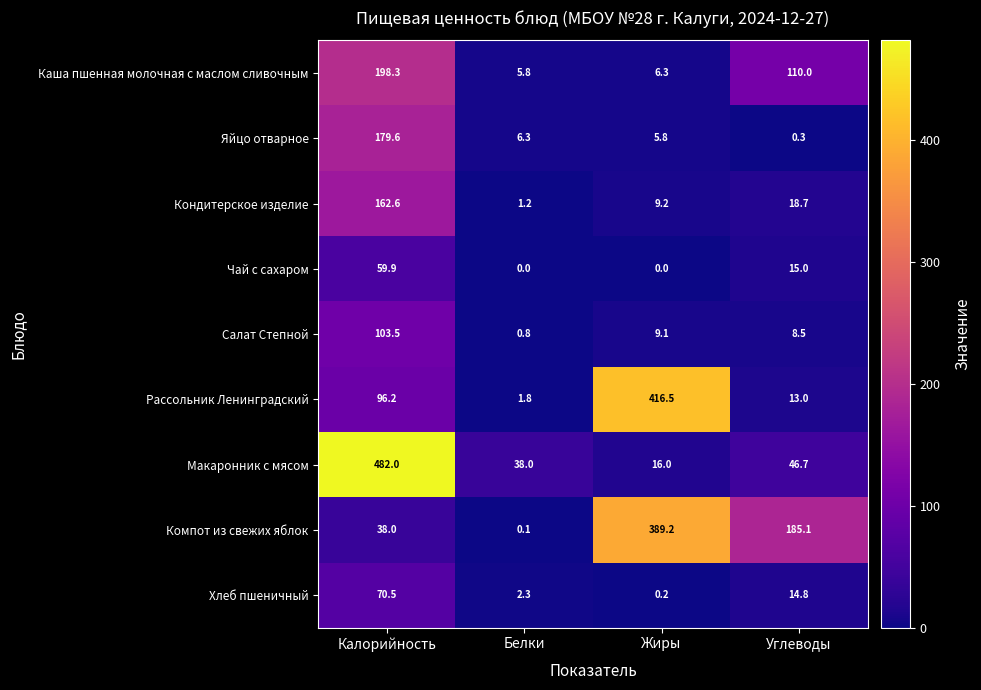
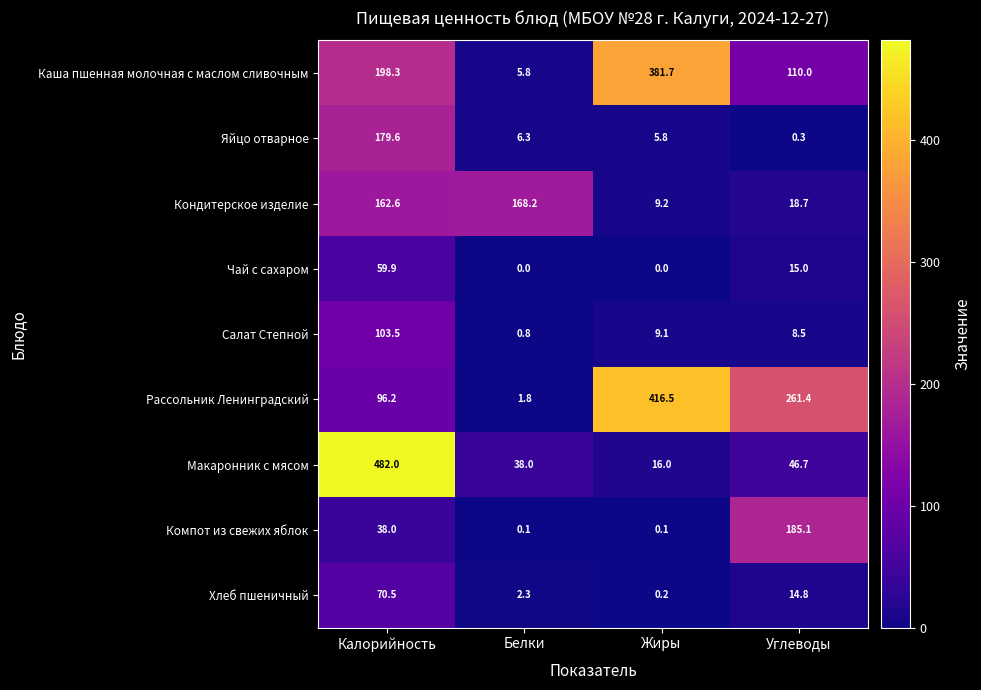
Каша пшенная молочная с маслом сливочным, Жиры: 6.3 -> 381.7
Кондитерское изделие, Белки: 1.2 -> 168.2
Рассольник Ленинградский, Углеводы: 13.0 -> 261.4
Компот из свежих яблок, Жиры: 389.2 -> 0.1
